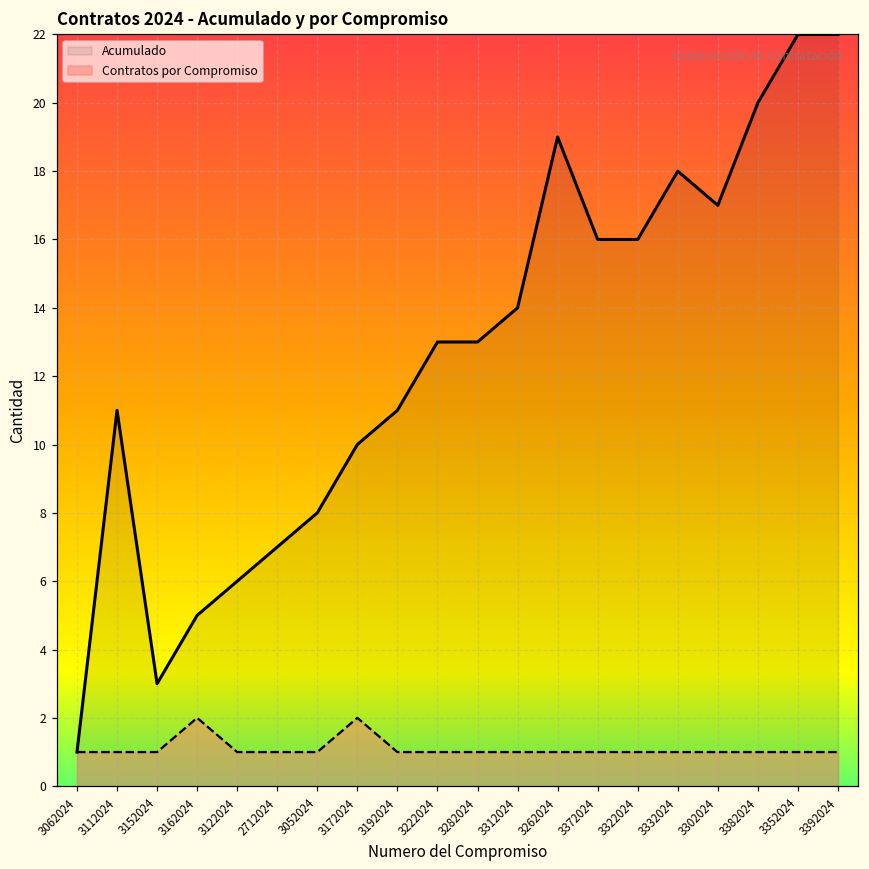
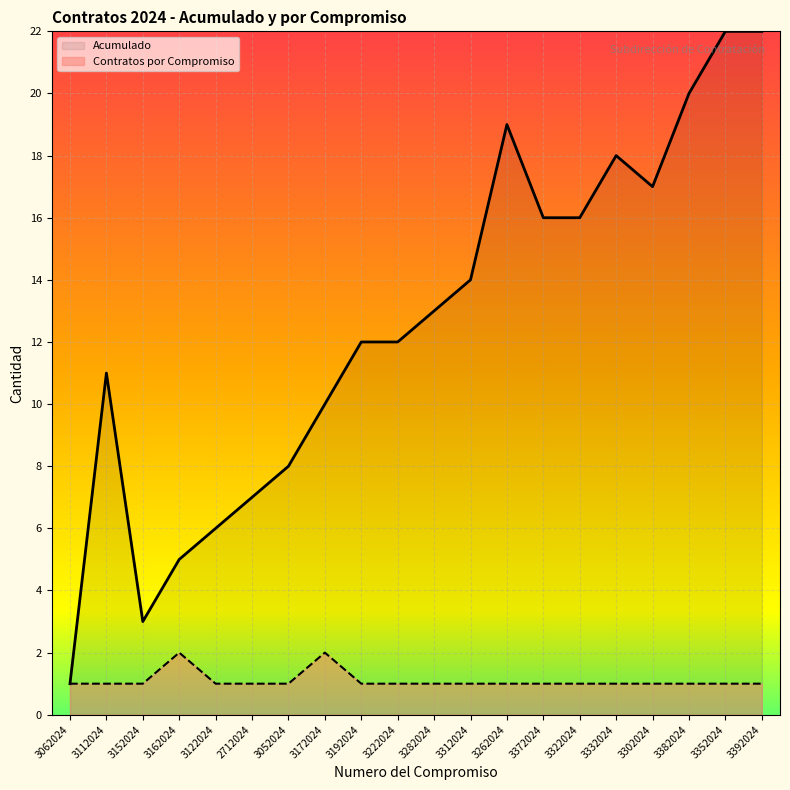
Acumulado, 3192024: 11 -> 12
Acumulado, 3222024: 13 -> 12
